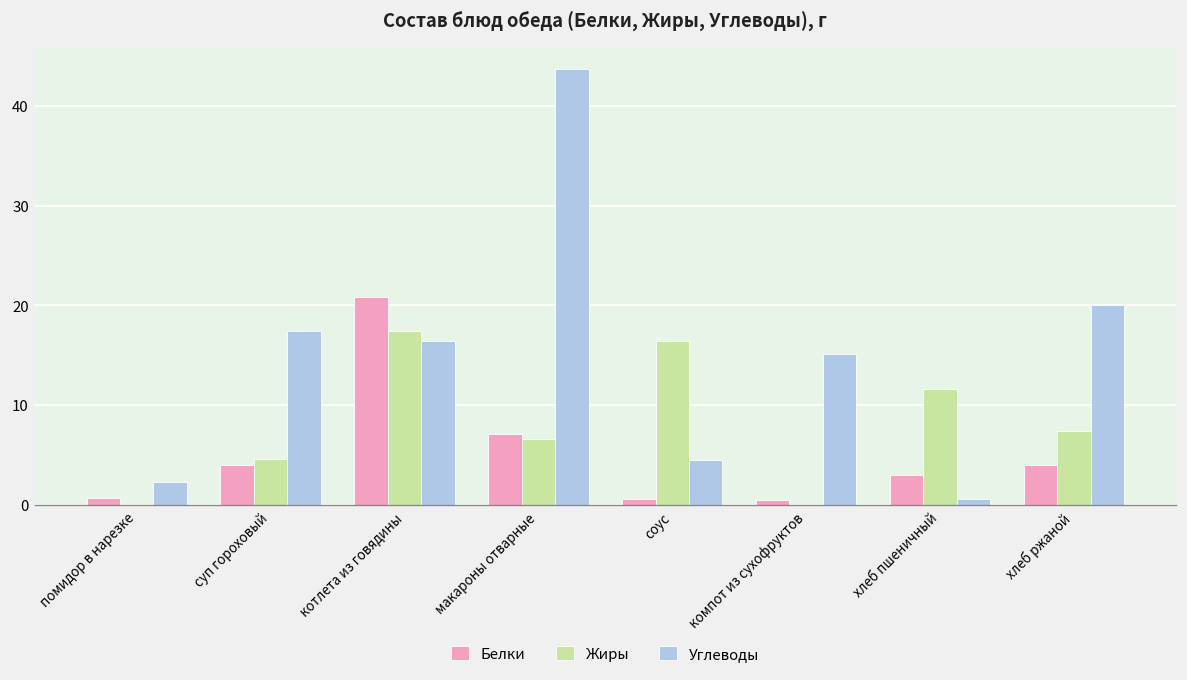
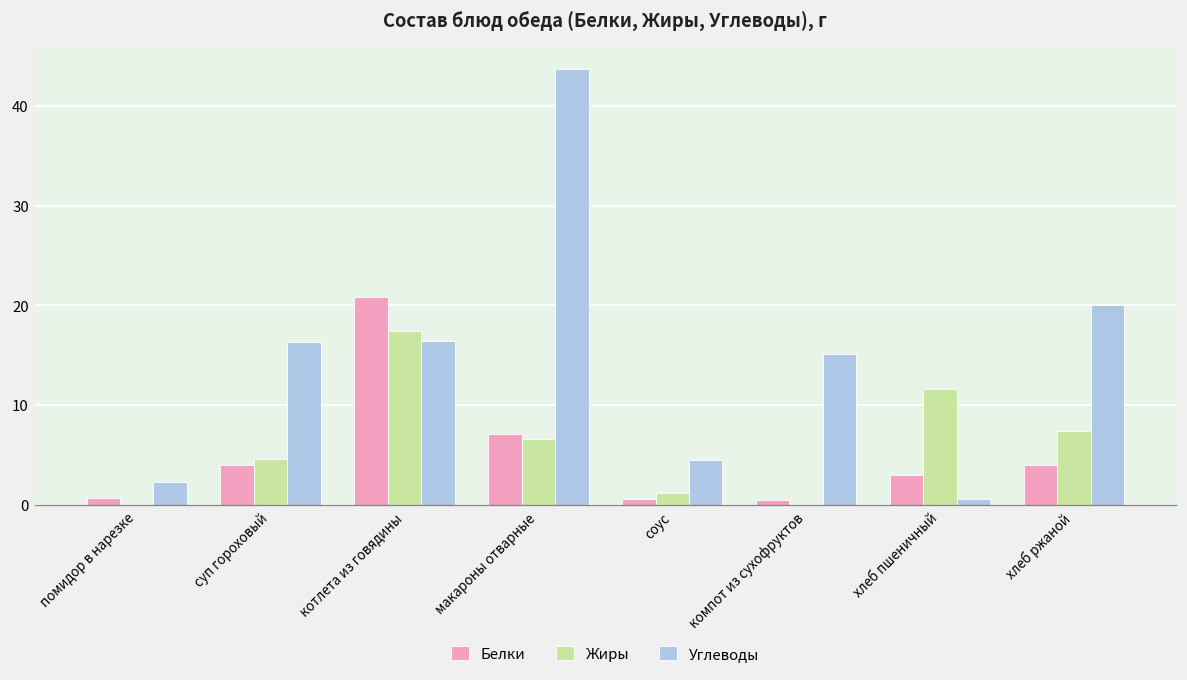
Углеводы, суп гороховый: 17 -> 16
Жиры, соус: 16 -> 1
